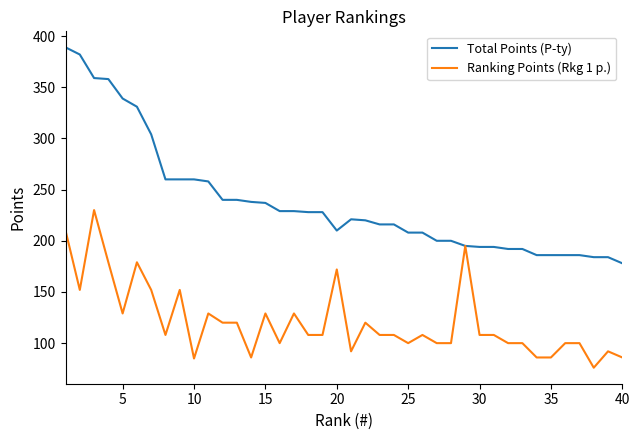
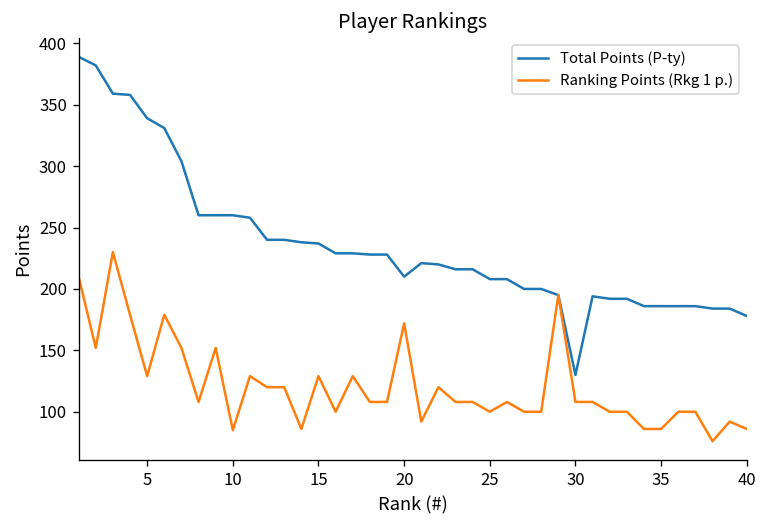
Total Points (P-ty), 30: 194 -> 130
